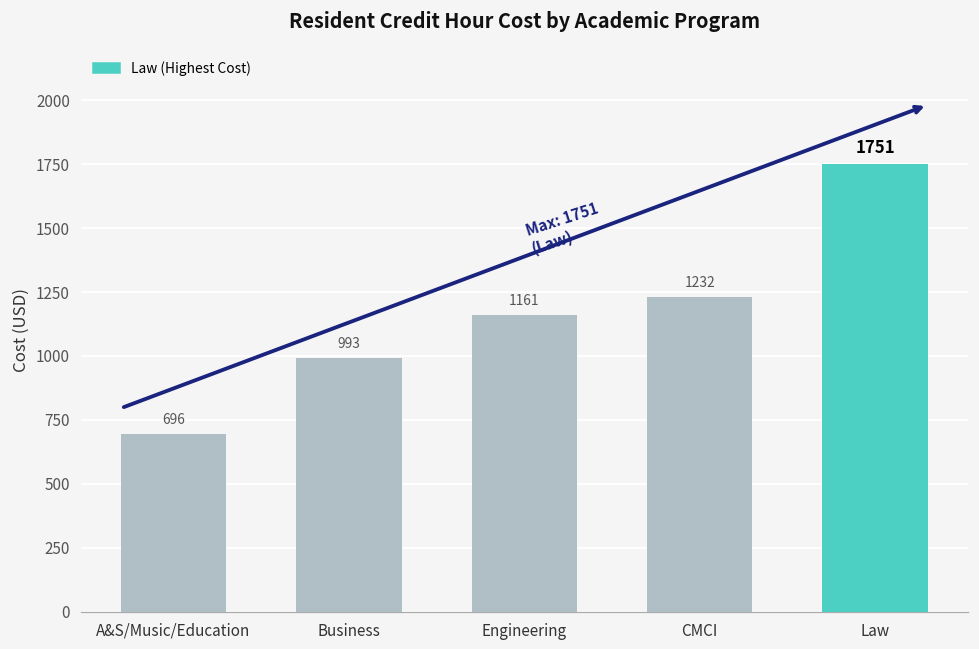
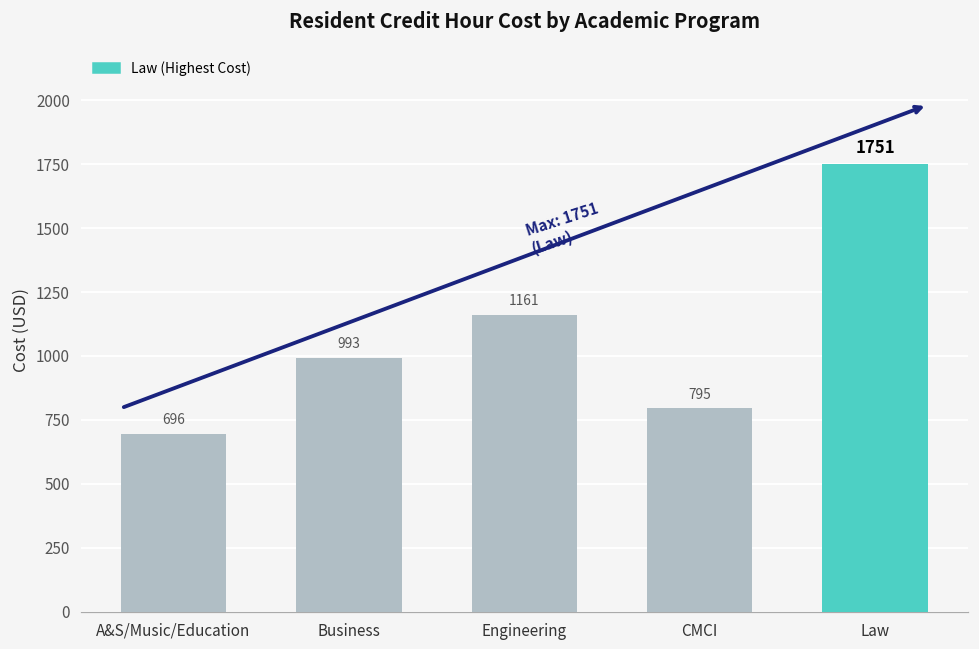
CMCI: 1232 -> 795
